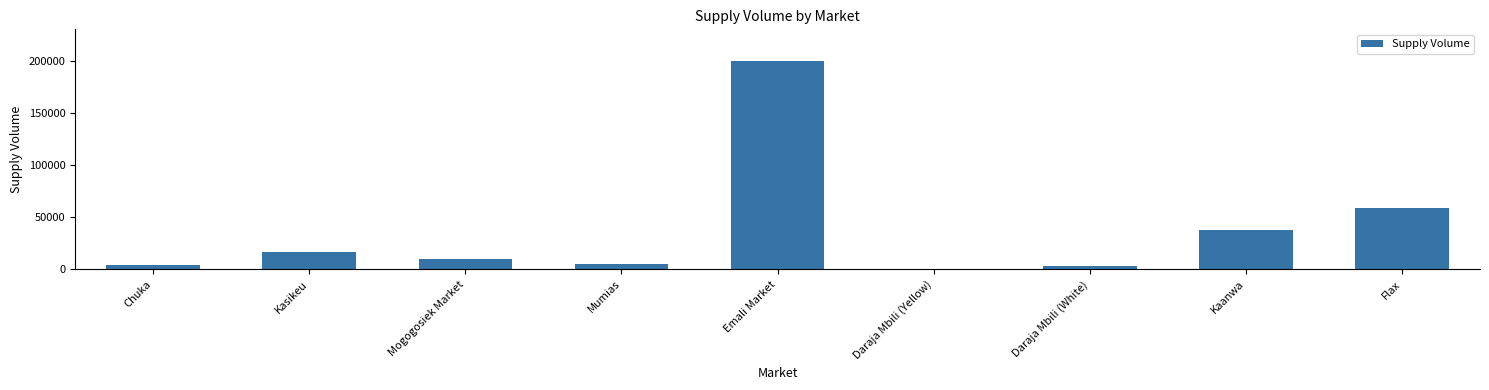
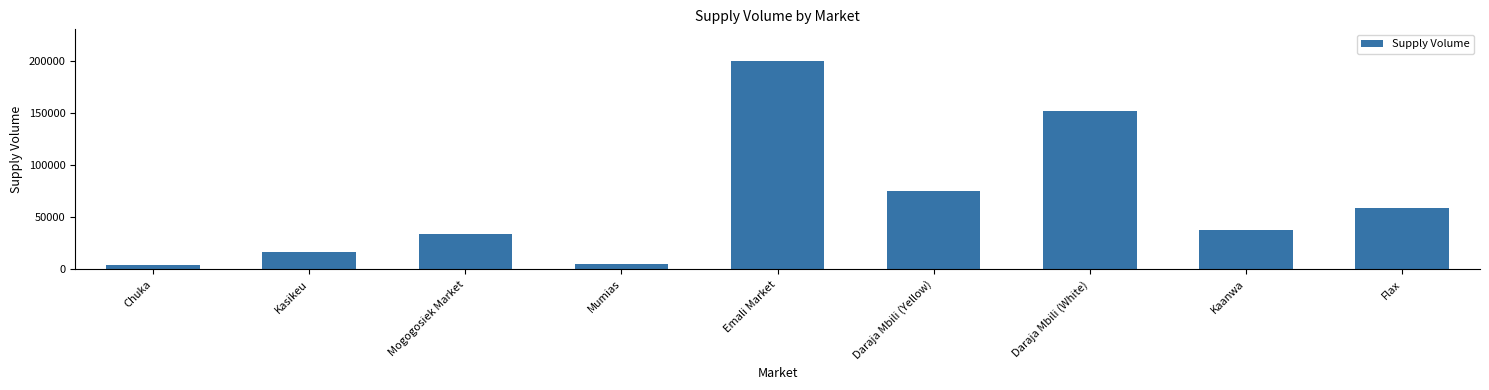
Mogogosiek Market: 10000 -> 34000
Daraja Mbili (Yellow): 0 -> 75000
Daraja Mbili (White): 3000 -> 152000
